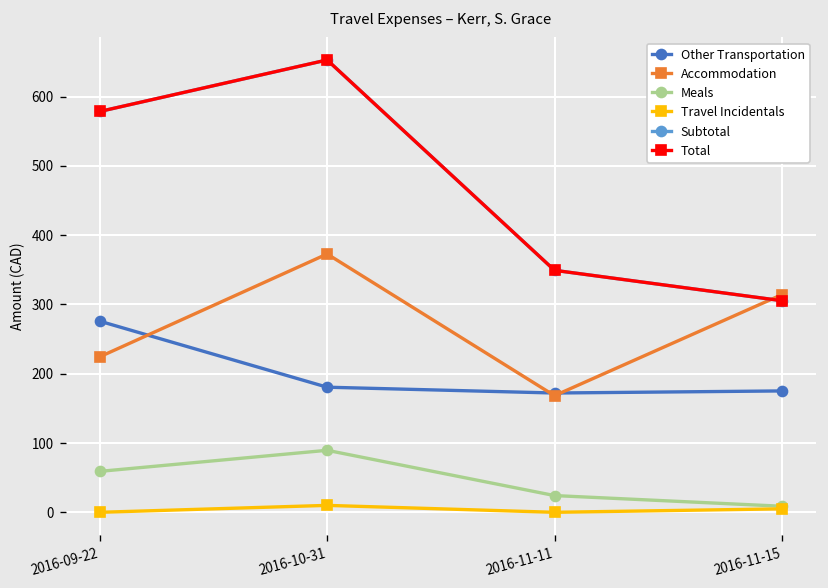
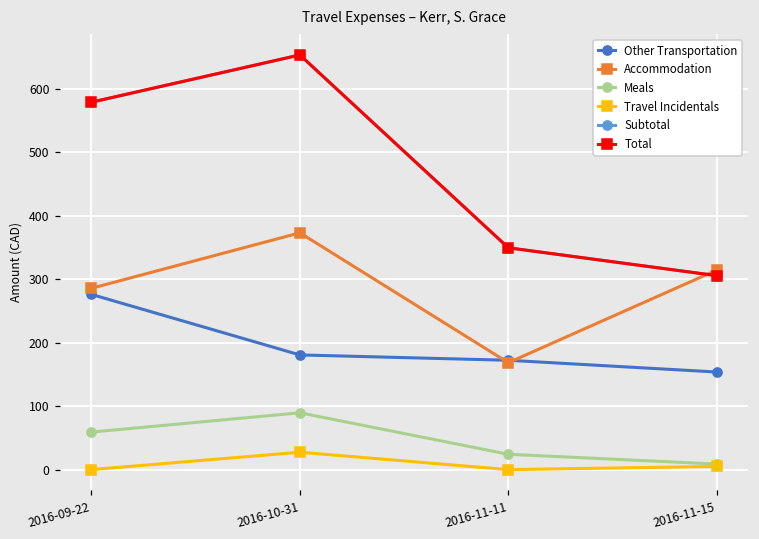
Accommodation, 2016-09-22: 220 -> 290
Travel Incidentals, 2016-10-31: 10 -> 30
Other Transportation, 2016-11-15: 180 -> 150
